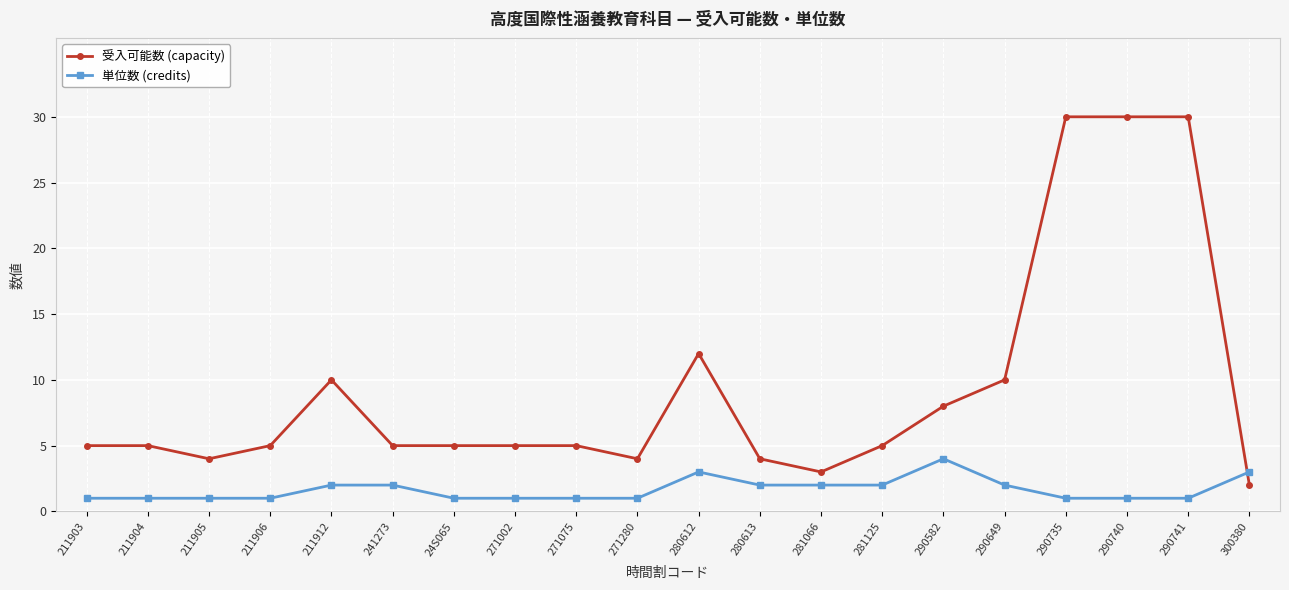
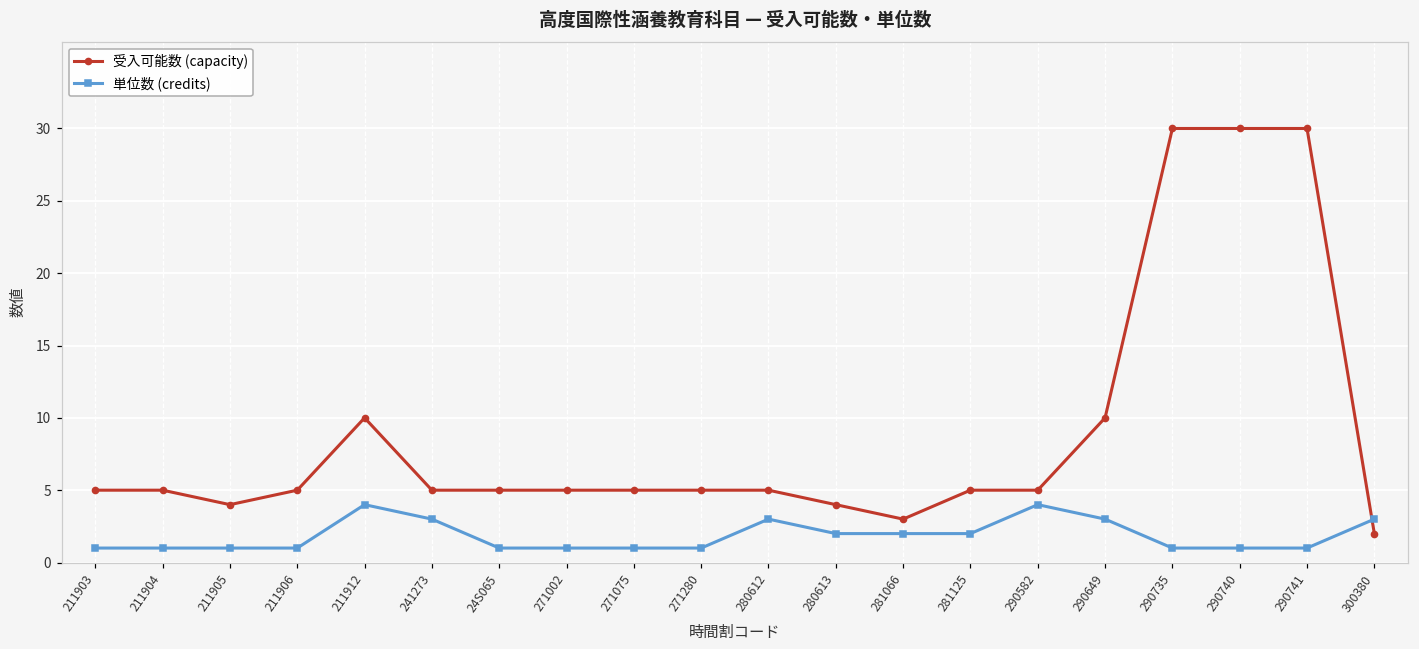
単位数 (credits), 211912: 2 -> 4
単位数 (credits), 241273: 2 -> 3
受入可能数 (capacity), 271280: 4 -> 5
受入可能数 (capacity), 280612: 12 -> 5
受入可能数 (capacity), 290582: 8 -> 5
単位数 (credits), 290649: 2 -> 3
